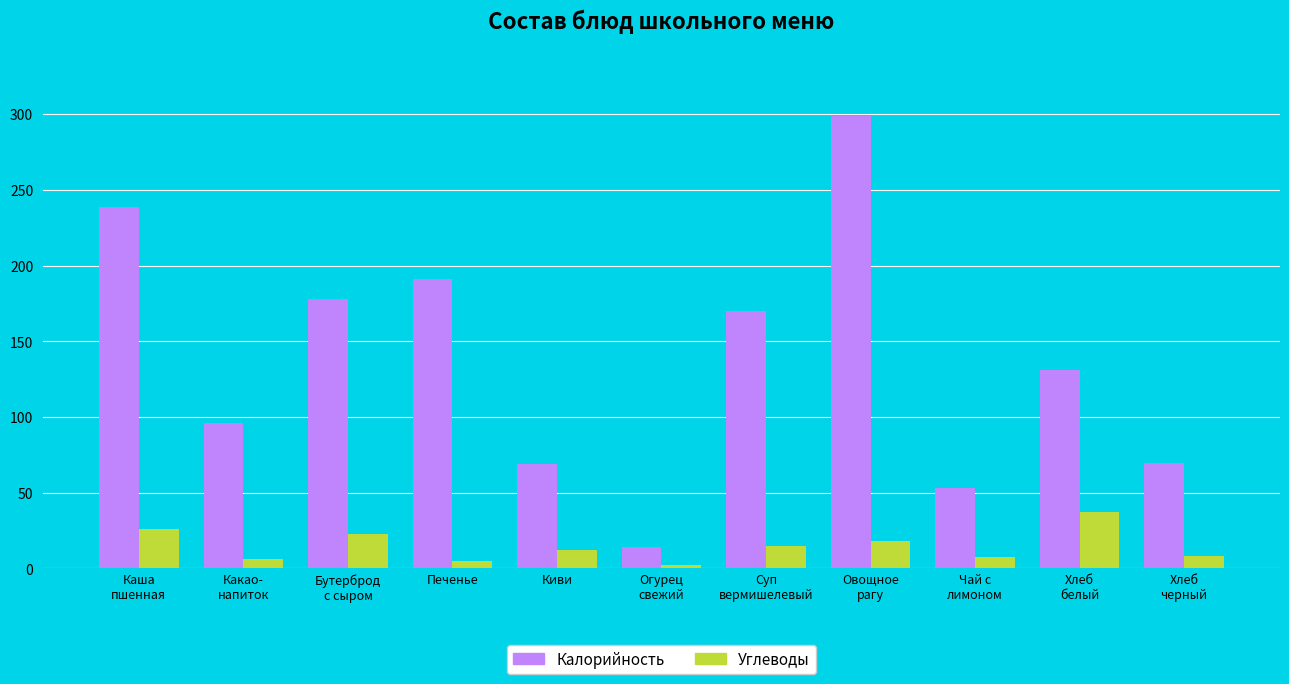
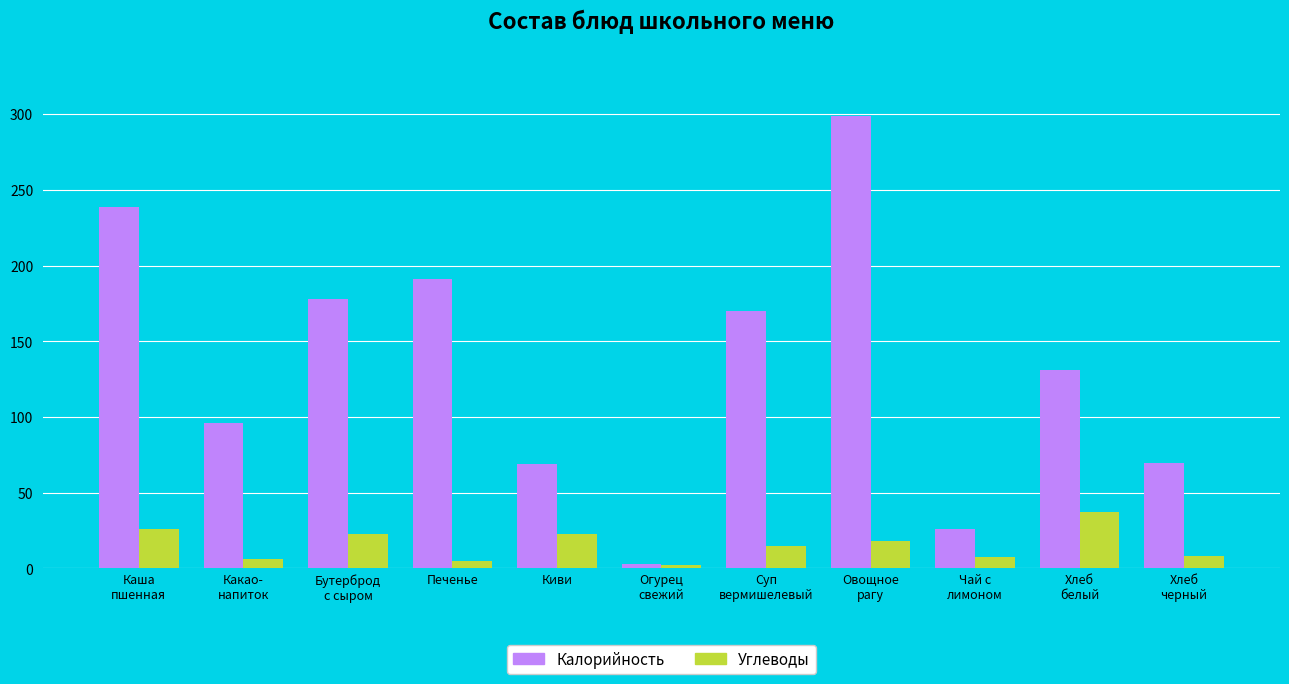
Углеводы, Киви: 12 -> 23
Калорийность, Огурец свежий: 14 -> 3
Калорийность, Чай с лимоном: 53 -> 26
